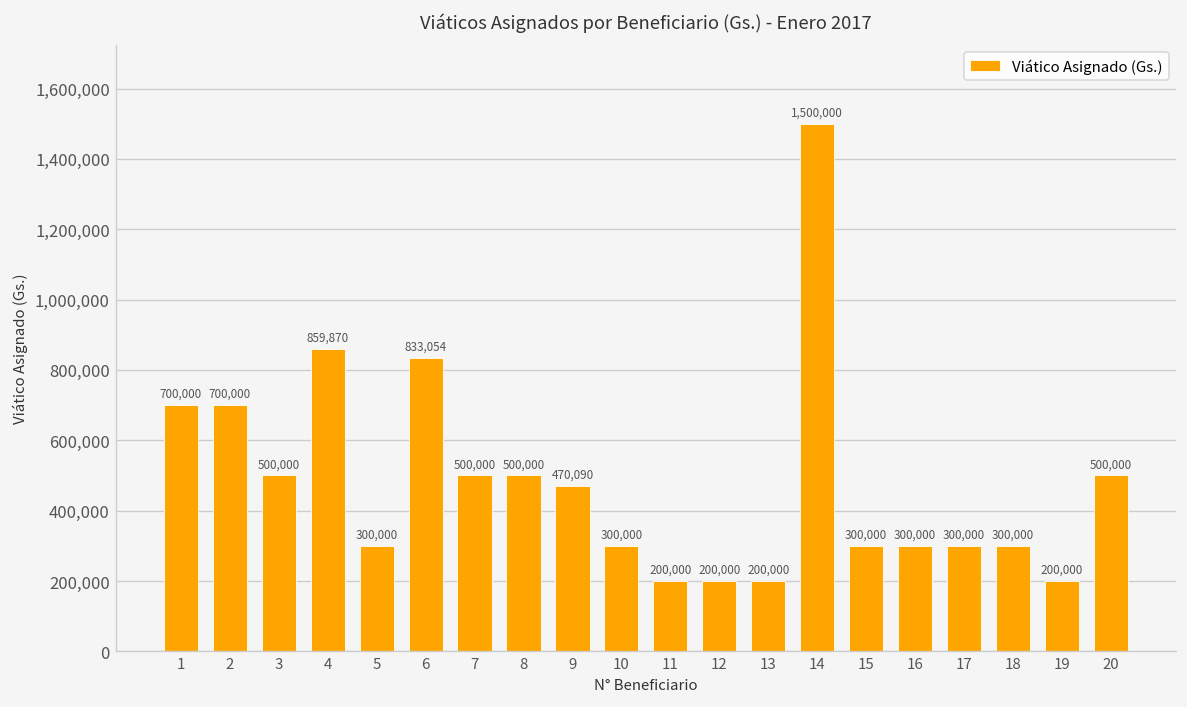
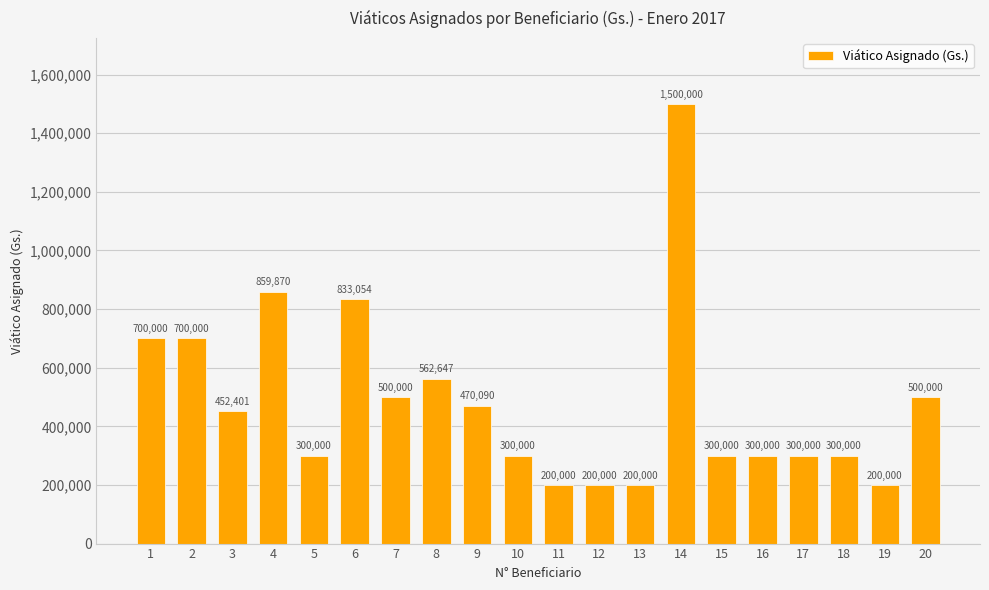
3: 500,000 -> 452,401
8: 500,000 -> 562,647
